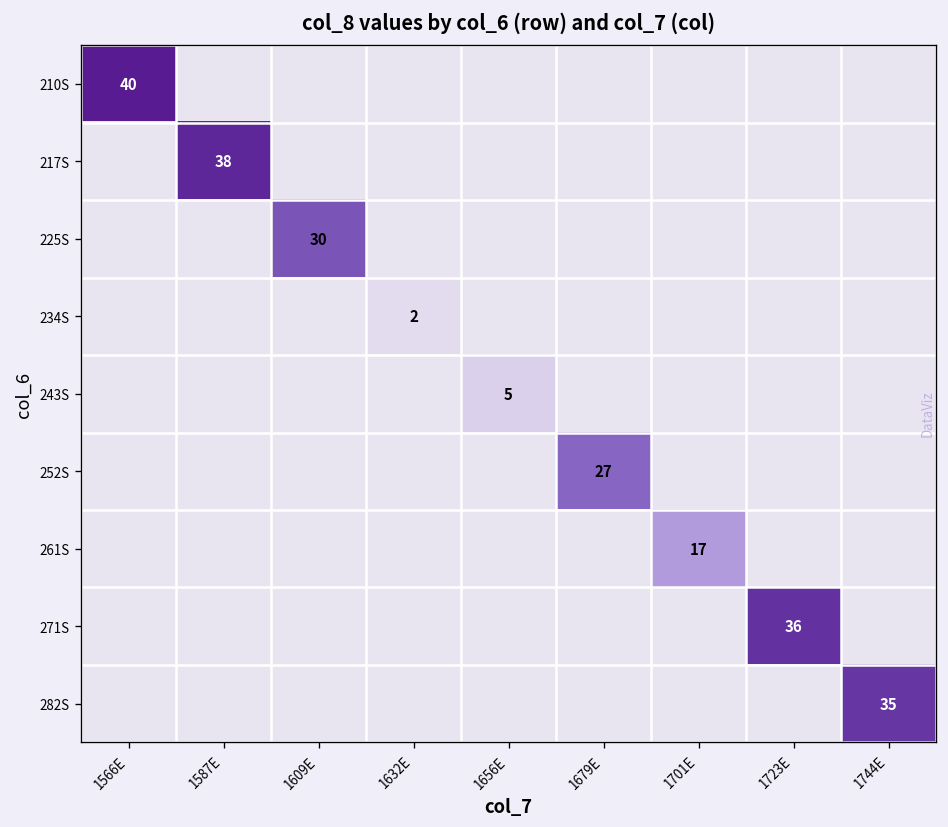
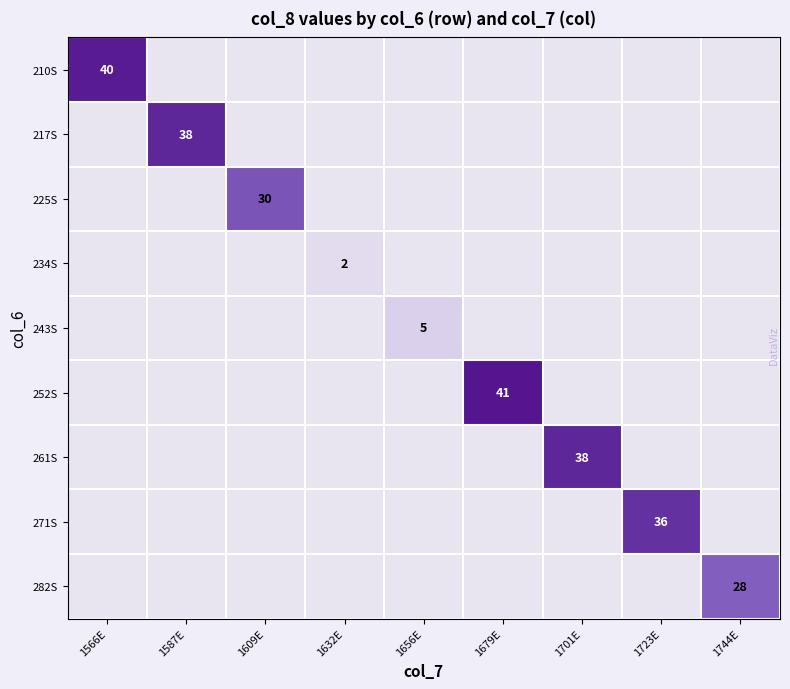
252S, 1679E: 27 -> 41
261S, 1701E: 17 -> 38
282S, 1744E: 35 -> 28
